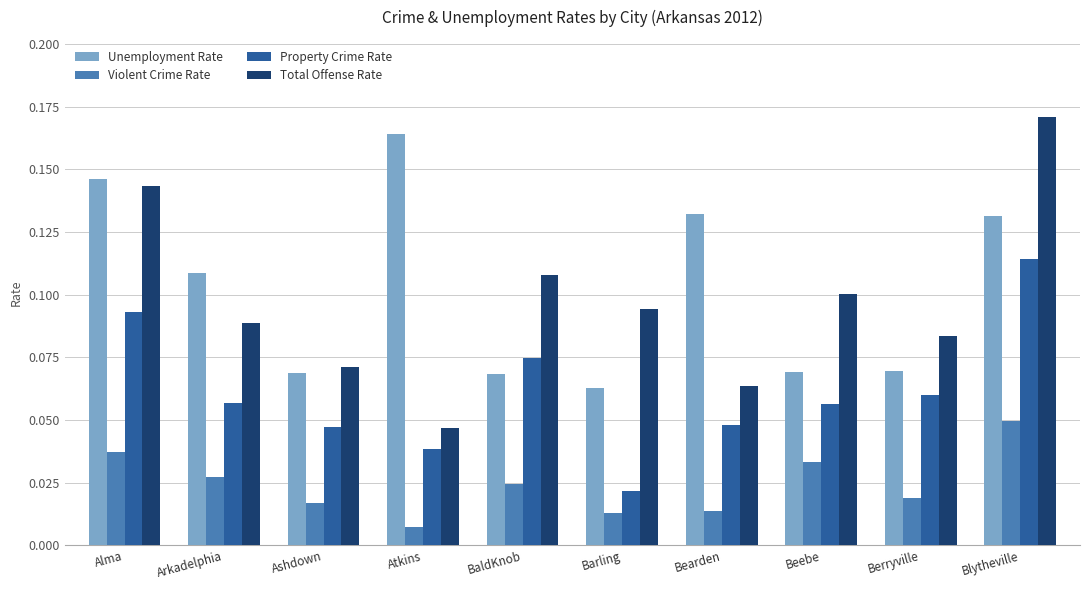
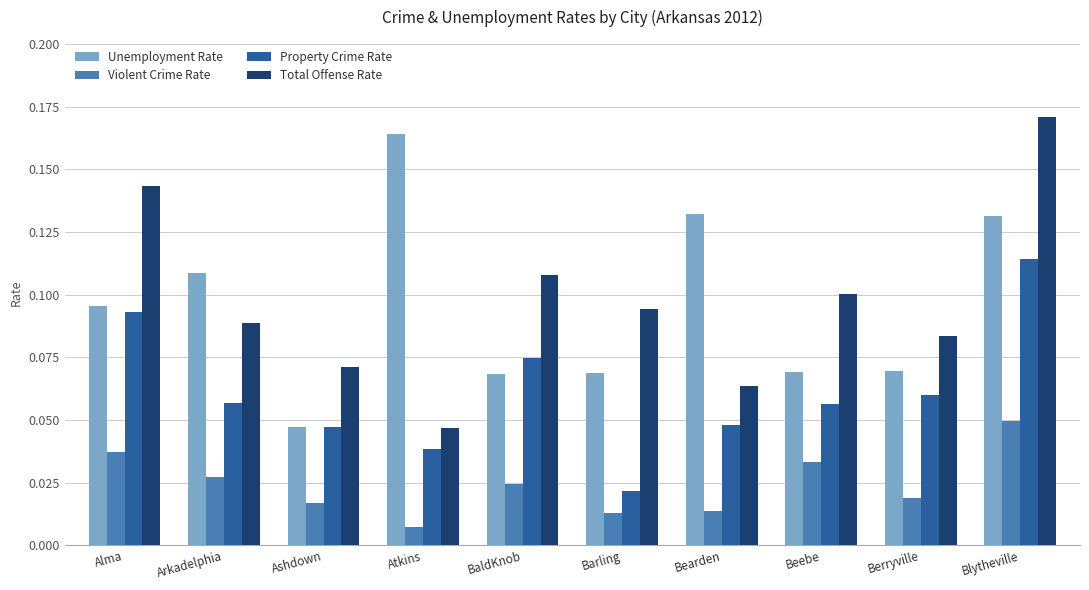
Unemployment Rate, Alma: 0.146 -> 0.096
Unemployment Rate, Ashdown: 0.069 -> 0.047
Unemployment Rate, Barling: 0.063 -> 0.069
